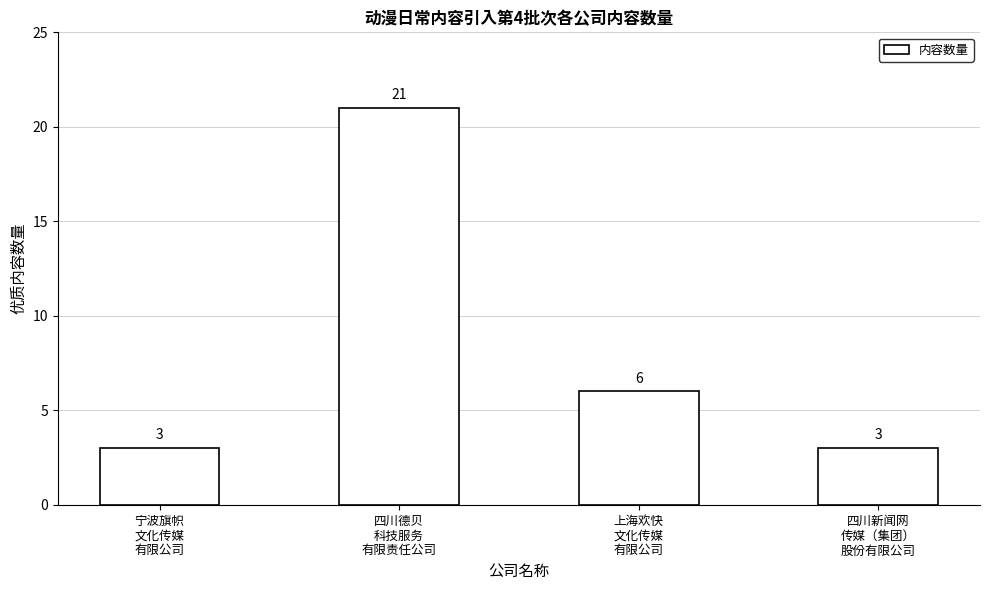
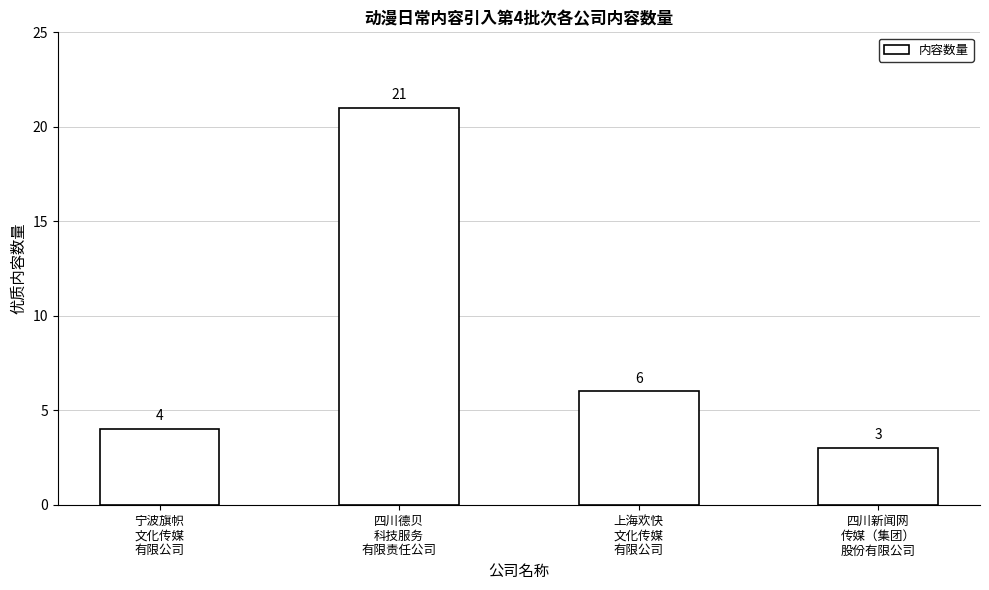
宁波旗帜 文化传媒 有限公司: 3 -> 4
